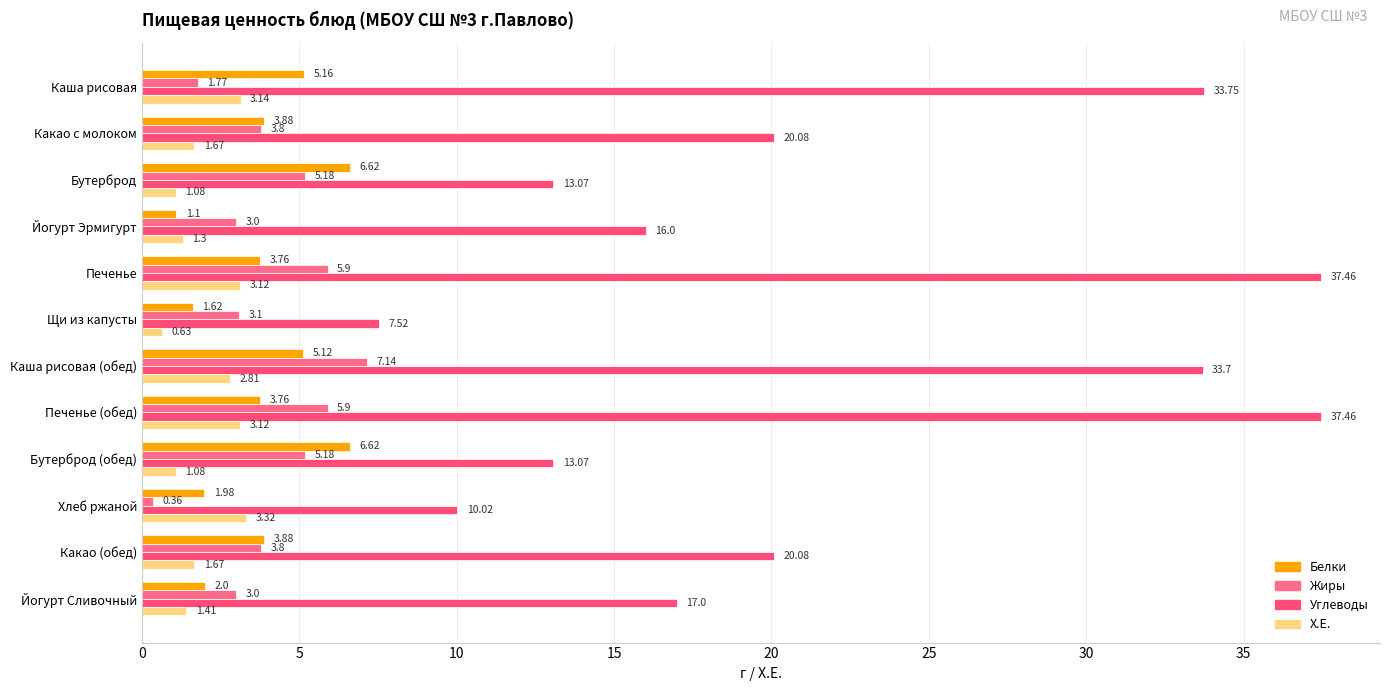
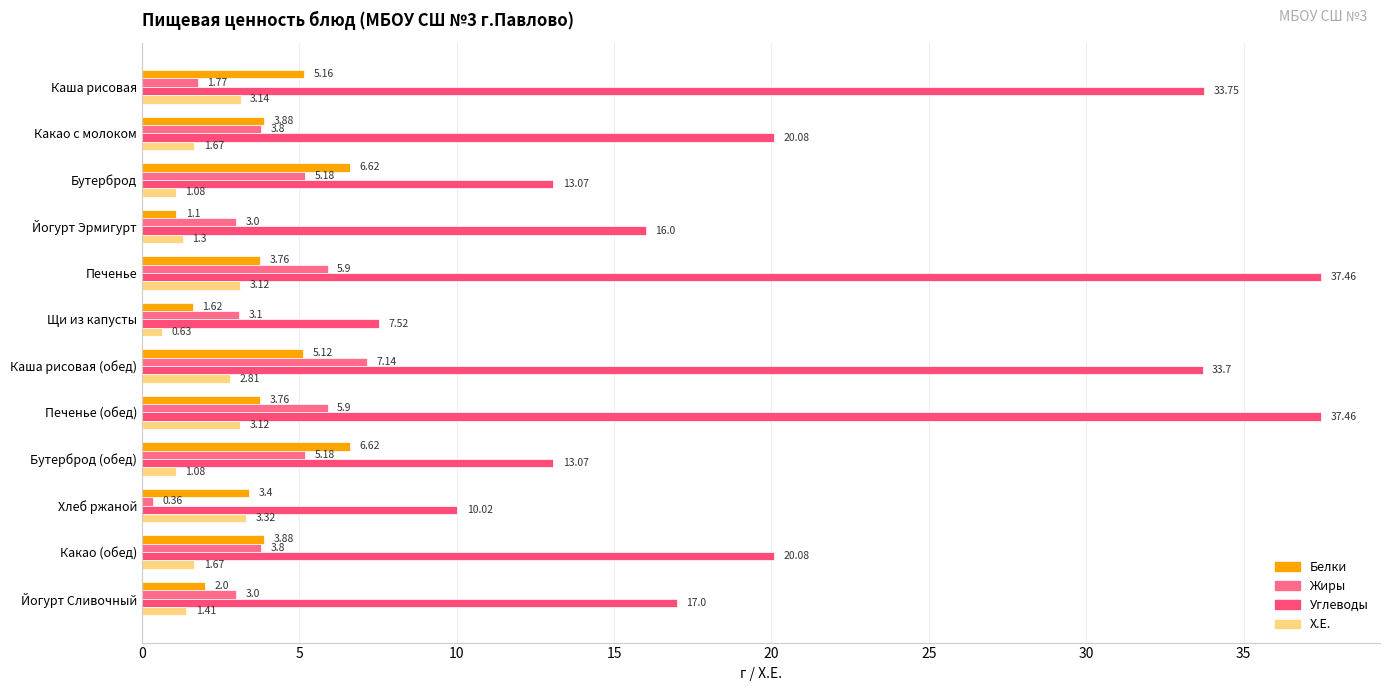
Белки, Хлеб ржаной: 1.98 -> 3.4
